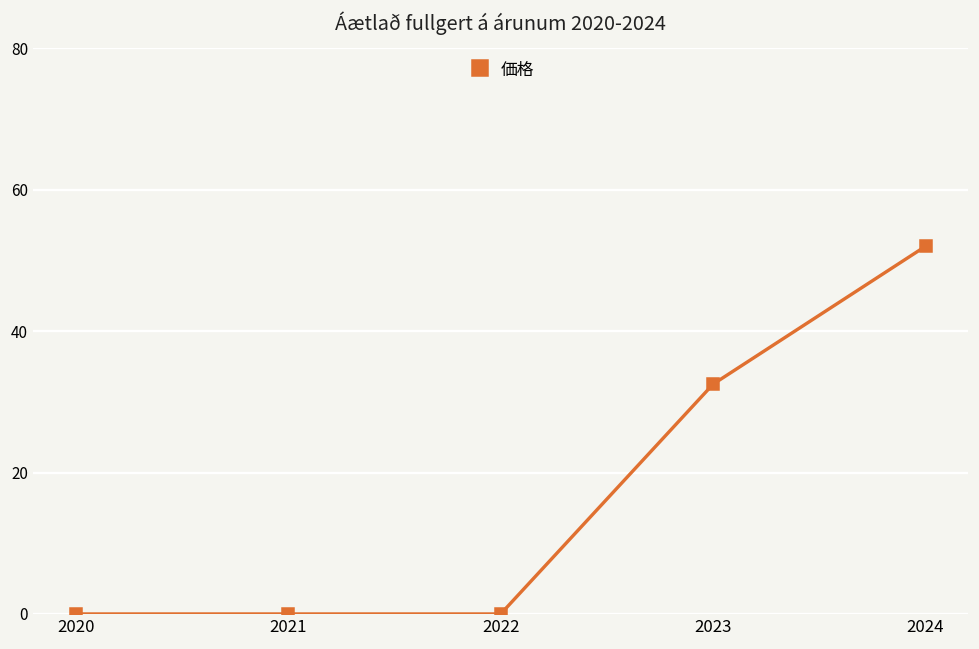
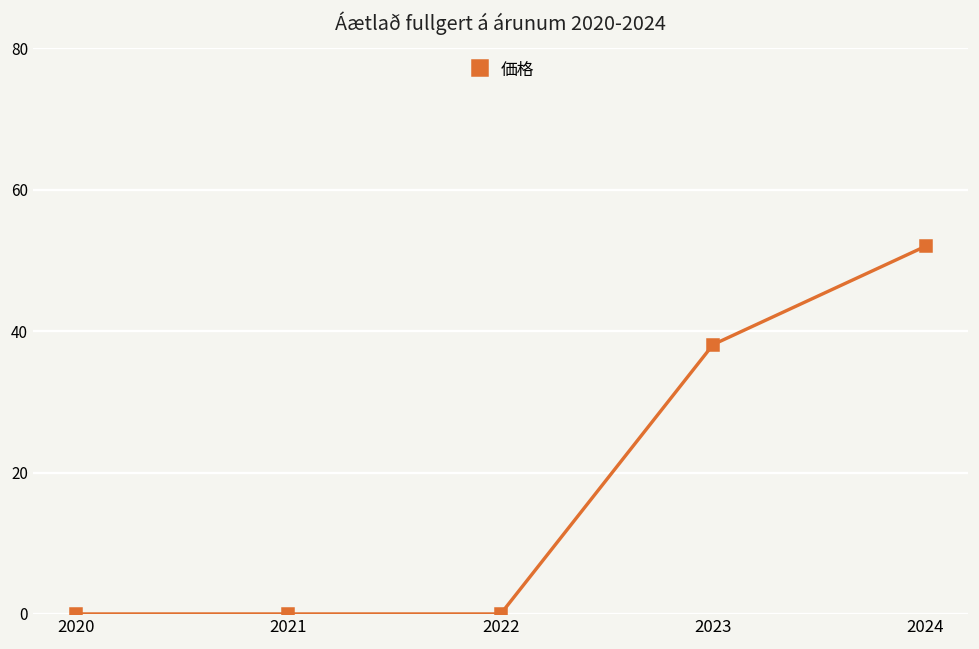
2023: 33 -> 38
